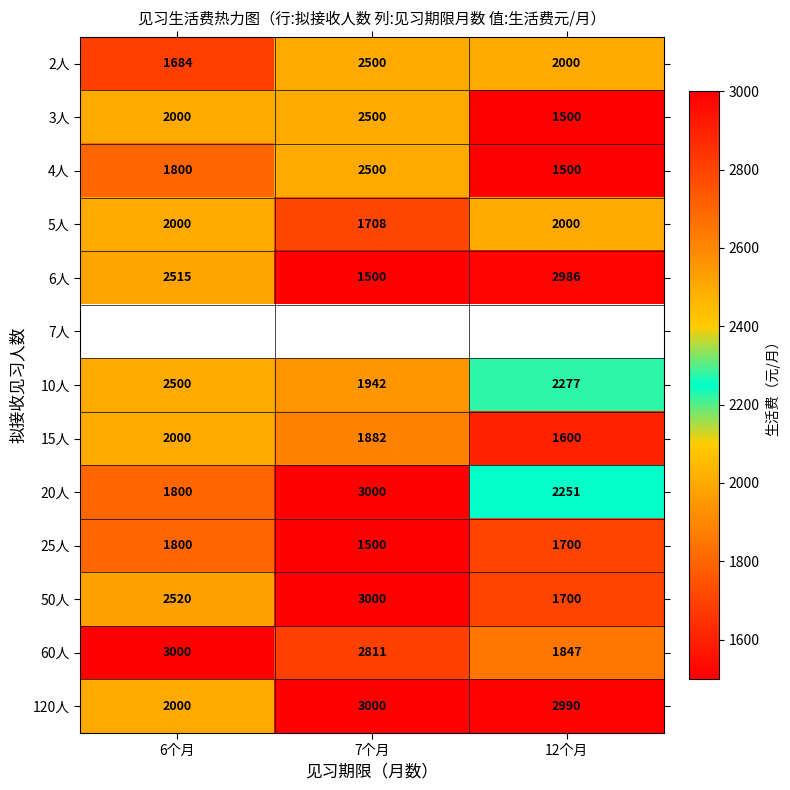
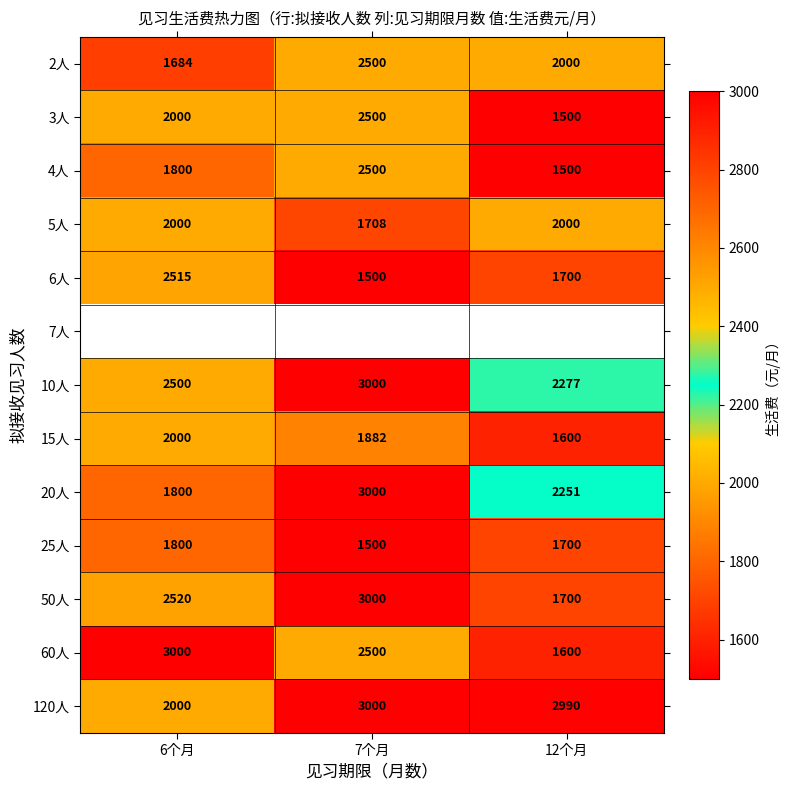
6人, 12个月: 2986 -> 1700
10人, 7个月: 1942 -> 3000
60人, 7个月: 2811 -> 2500
60人, 12个月: 1847 -> 1600
